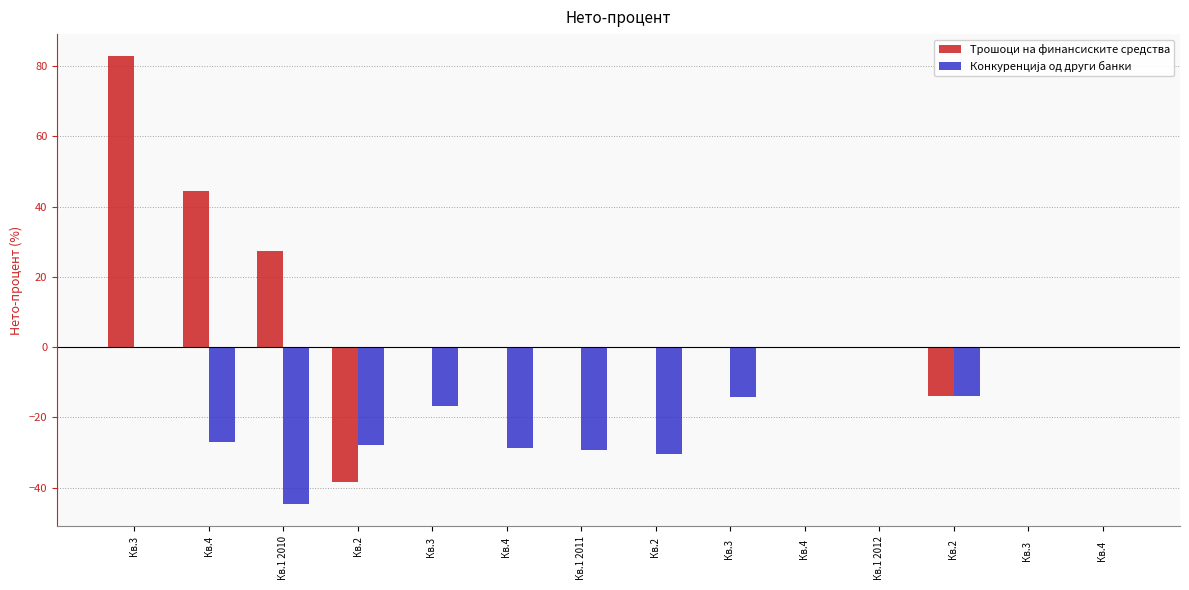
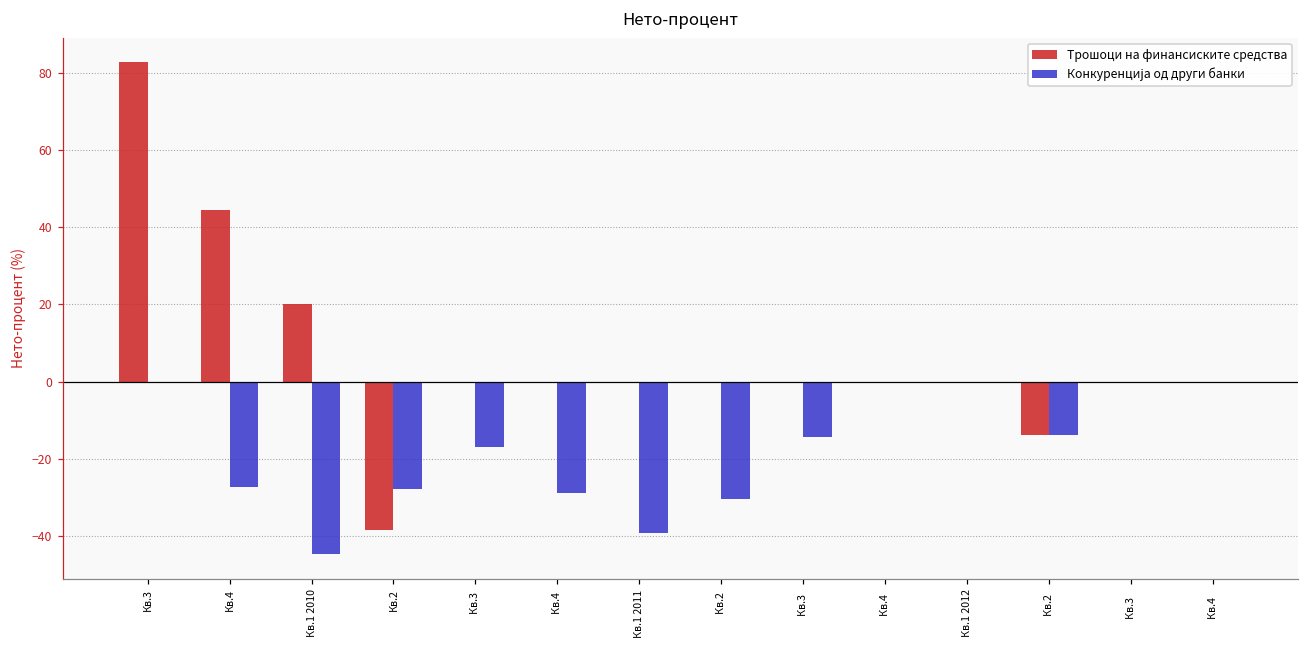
Трошоци на финансиските средства, Кв.1 2010: 27 -> 20
Конкуренција од други банки, Кв.1 2011: -29 -> -39
